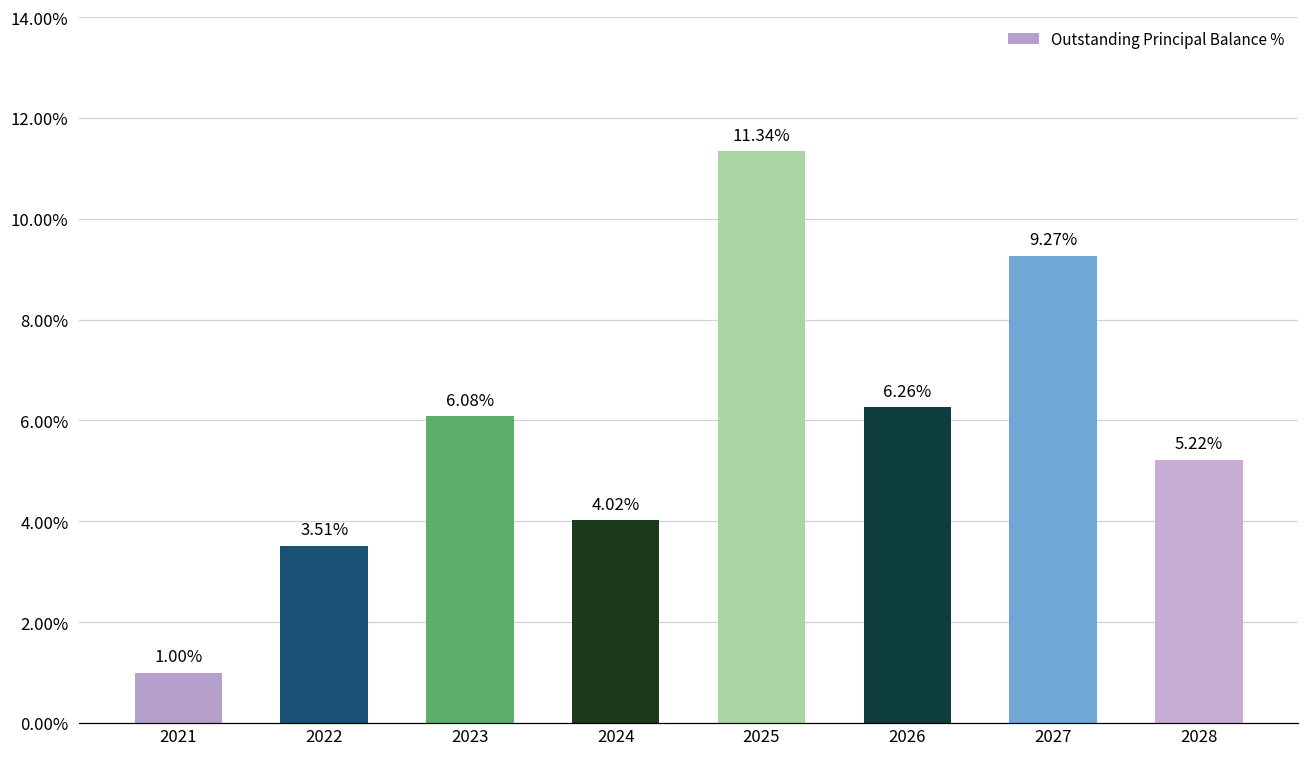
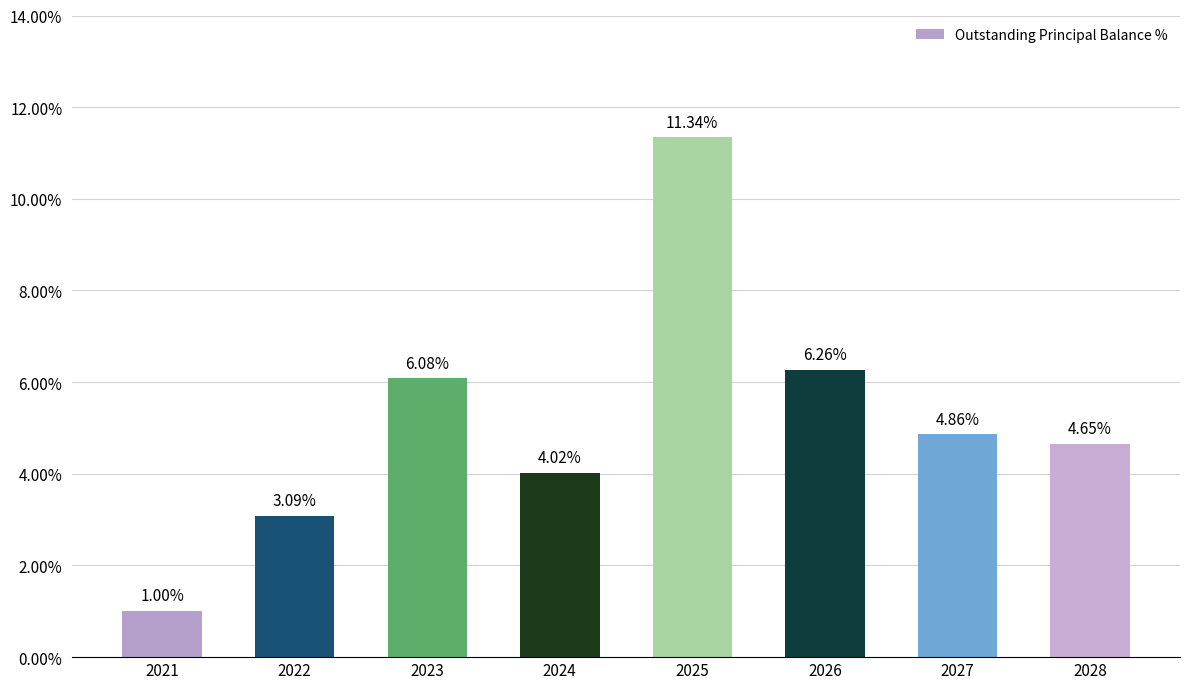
2022: 3.51% -> 3.09%
2027: 9.27% -> 4.86%
2028: 5.22% -> 4.65%
